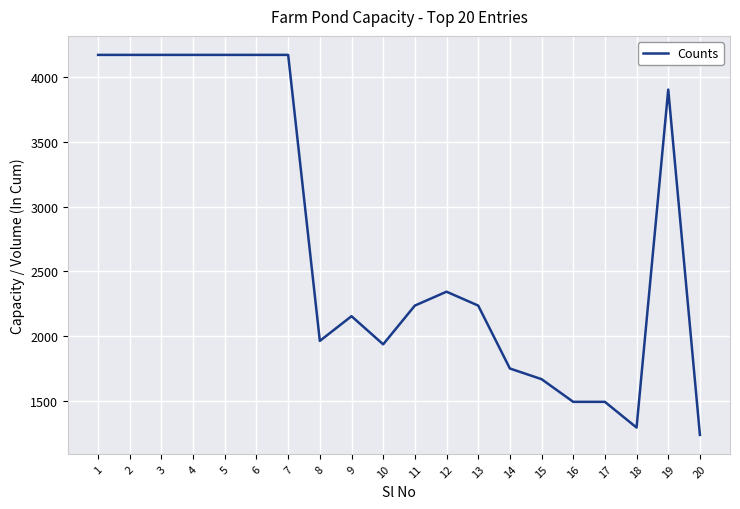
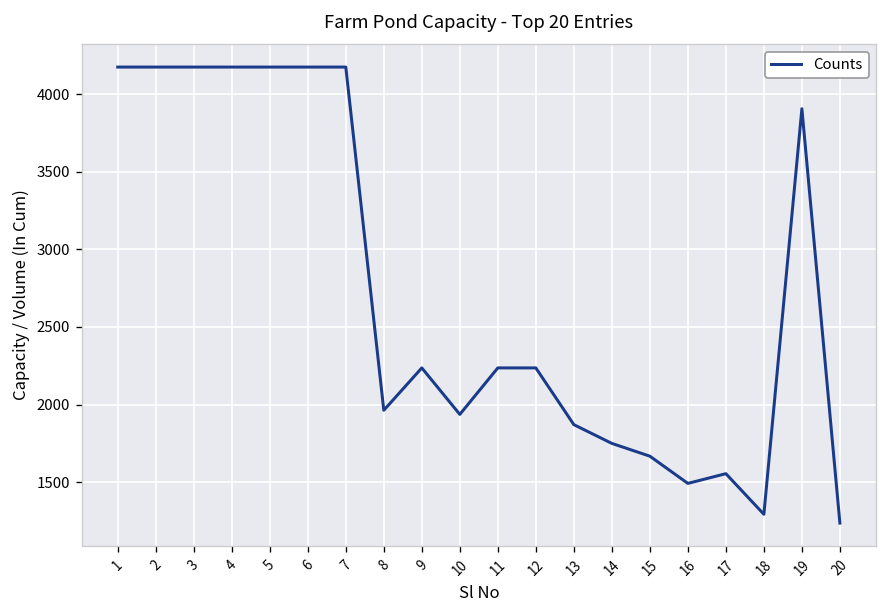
9: 2150 -> 2240
12: 2340 -> 2240
13: 2240 -> 1870
17: 1490 -> 1550
